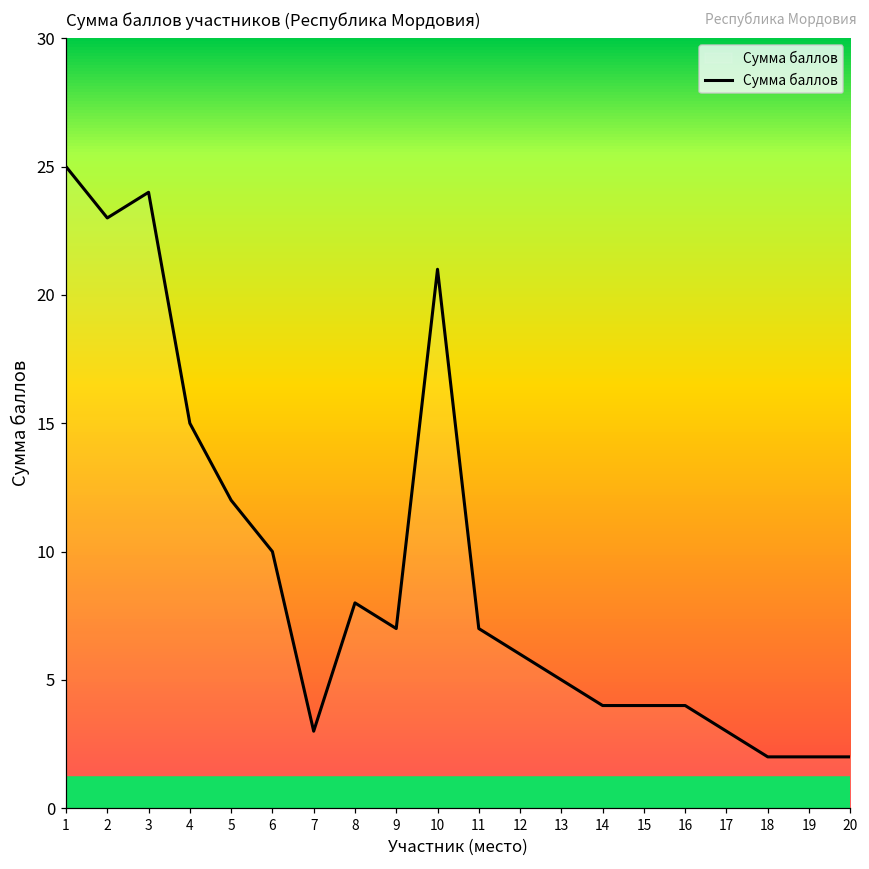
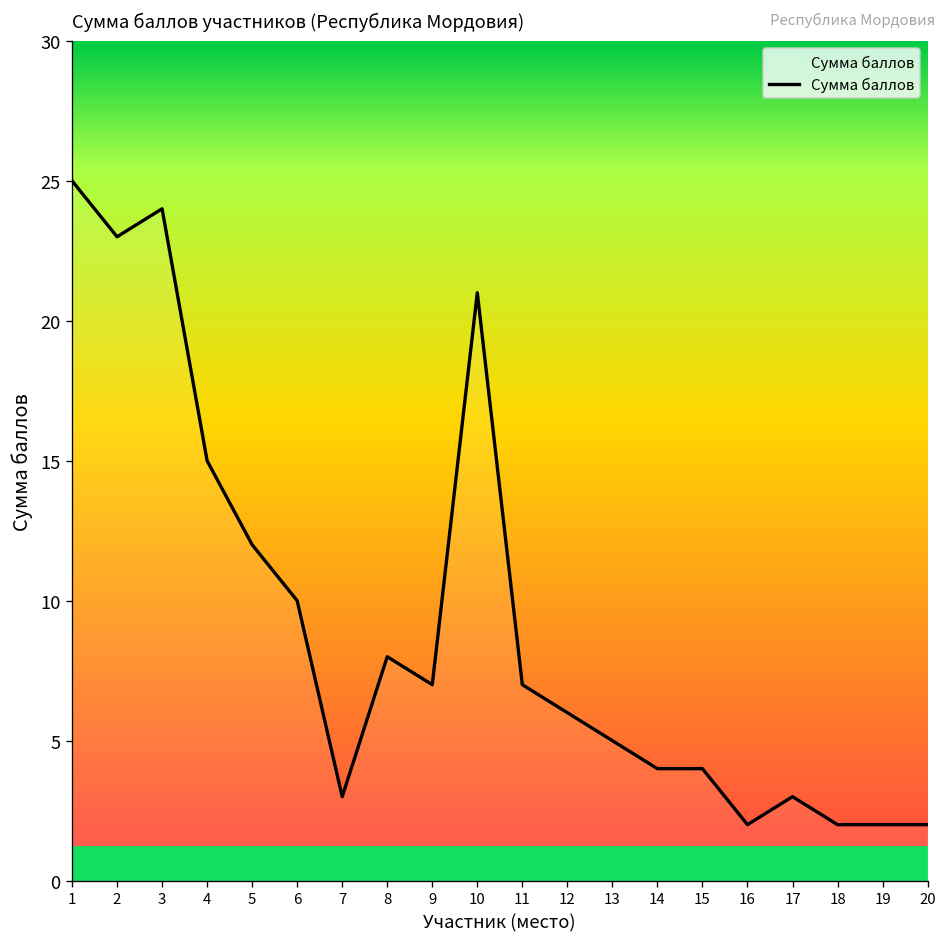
16: 4 -> 2
